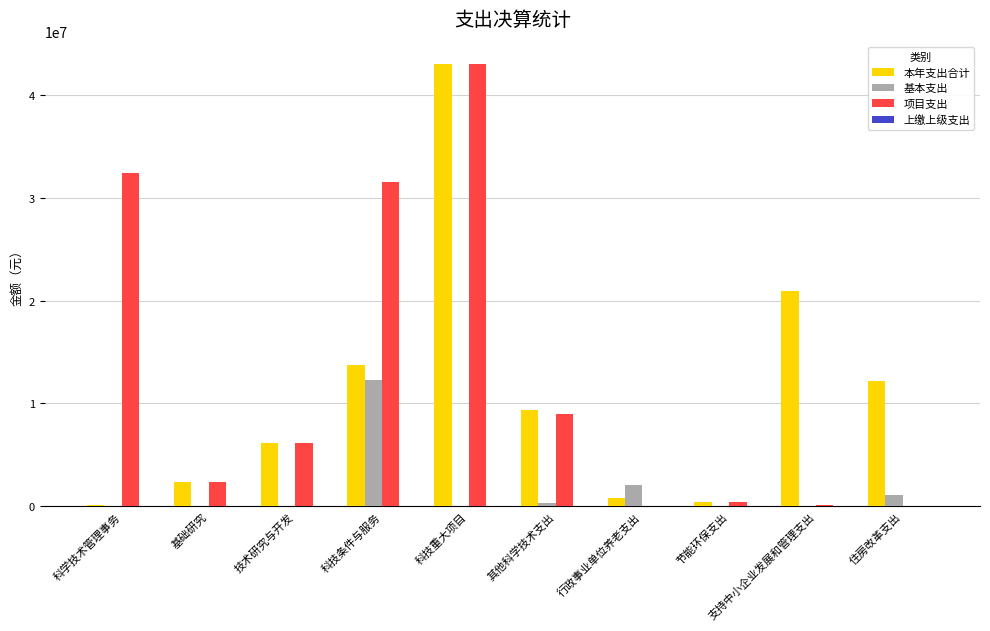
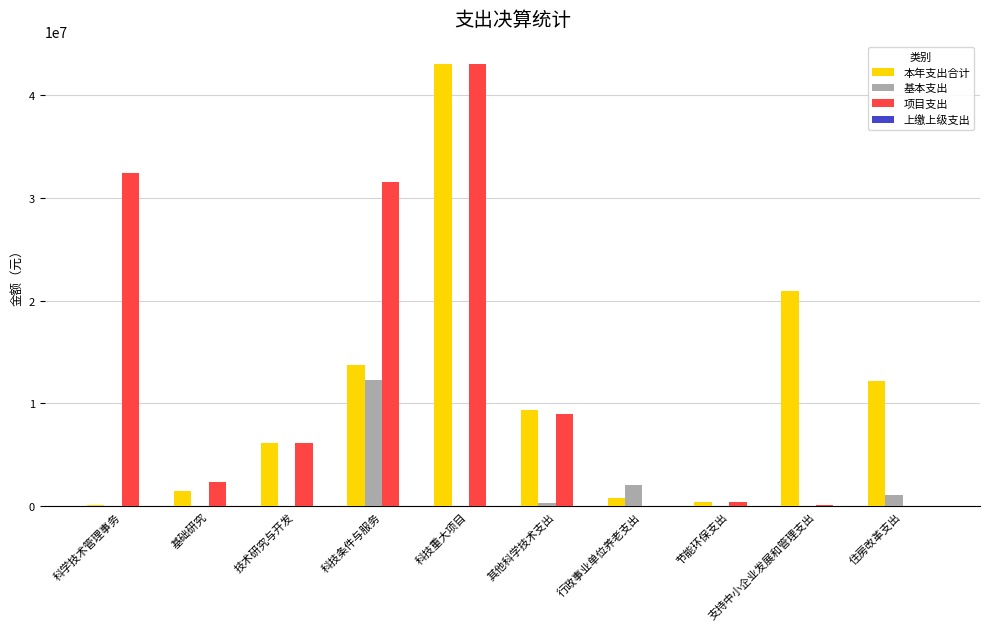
本年支出合计, 基础研究: 2400000 -> 1500000
